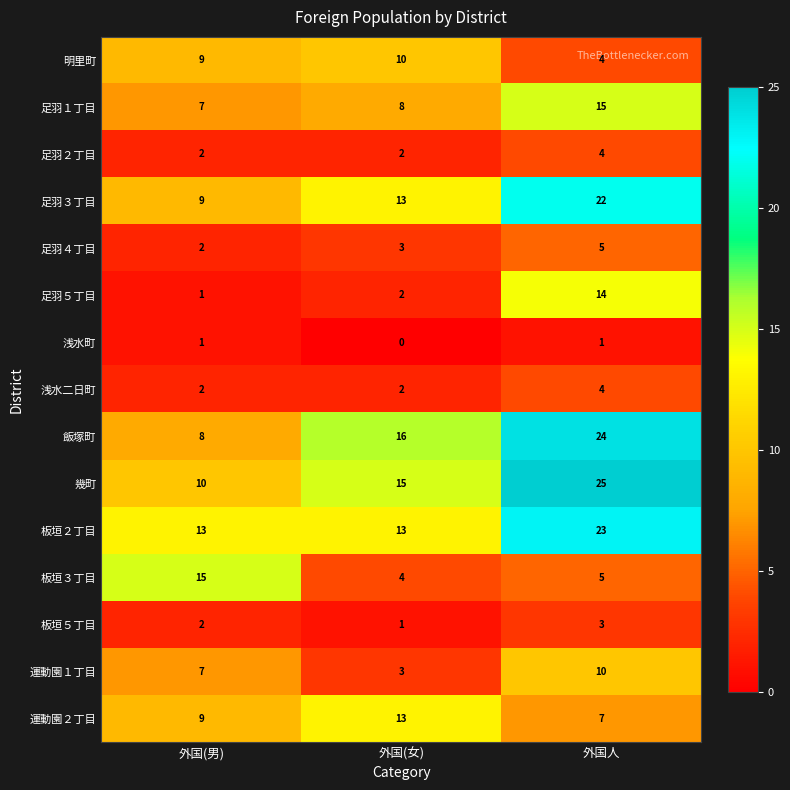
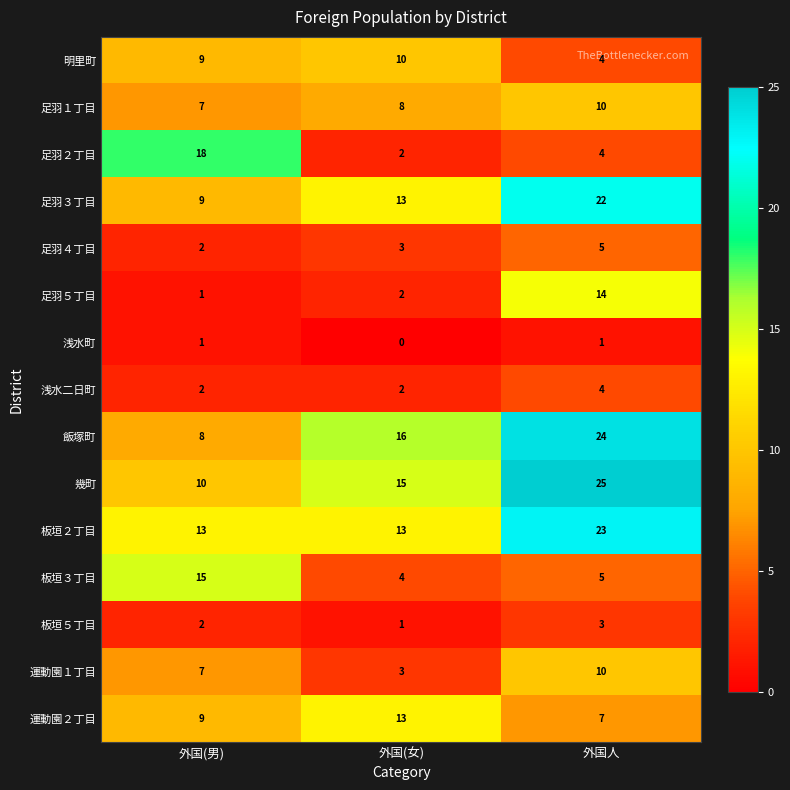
足羽１丁目, 外国人: 15 -> 10
足羽２丁目, 外国(男): 2 -> 18
